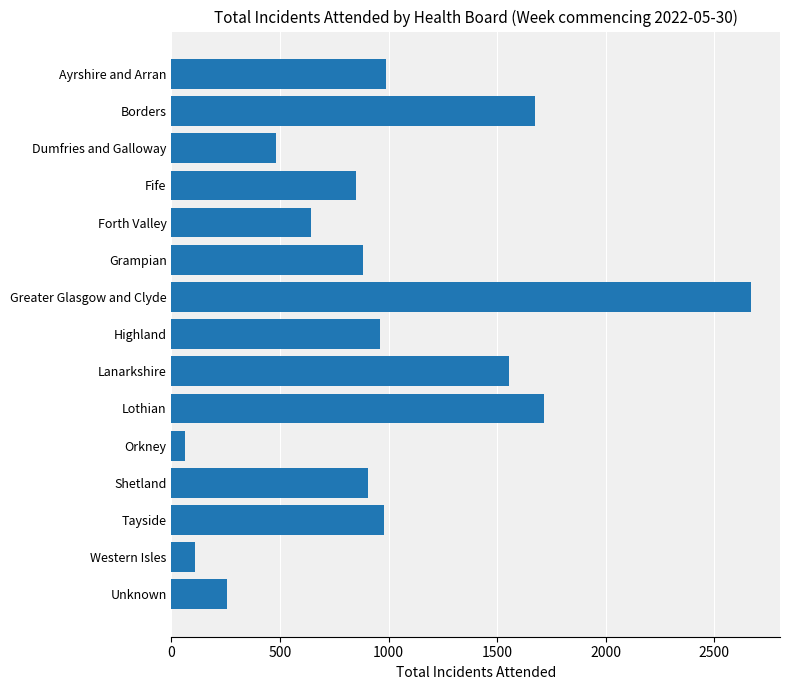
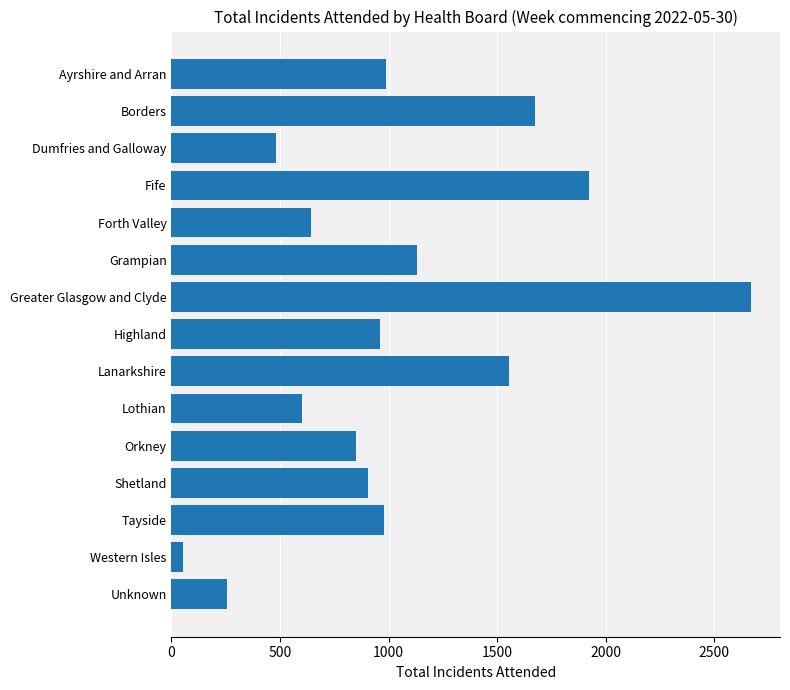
Fife: 850 -> 1930
Grampian: 880 -> 1130
Lothian: 1720 -> 600
Orkney: 60 -> 850
Western Isles: 110 -> 50
